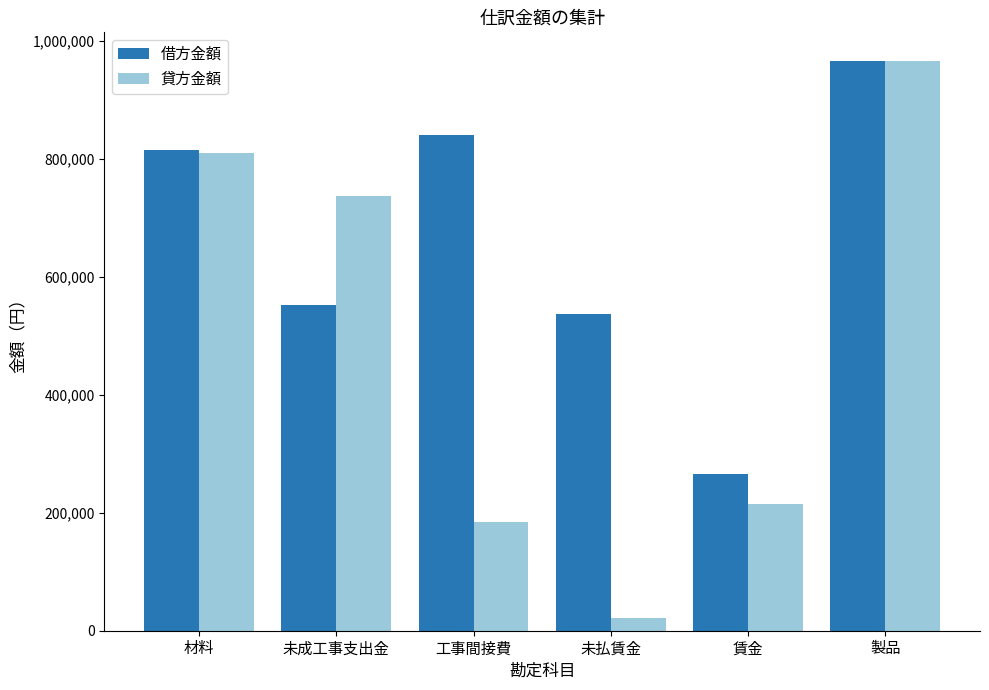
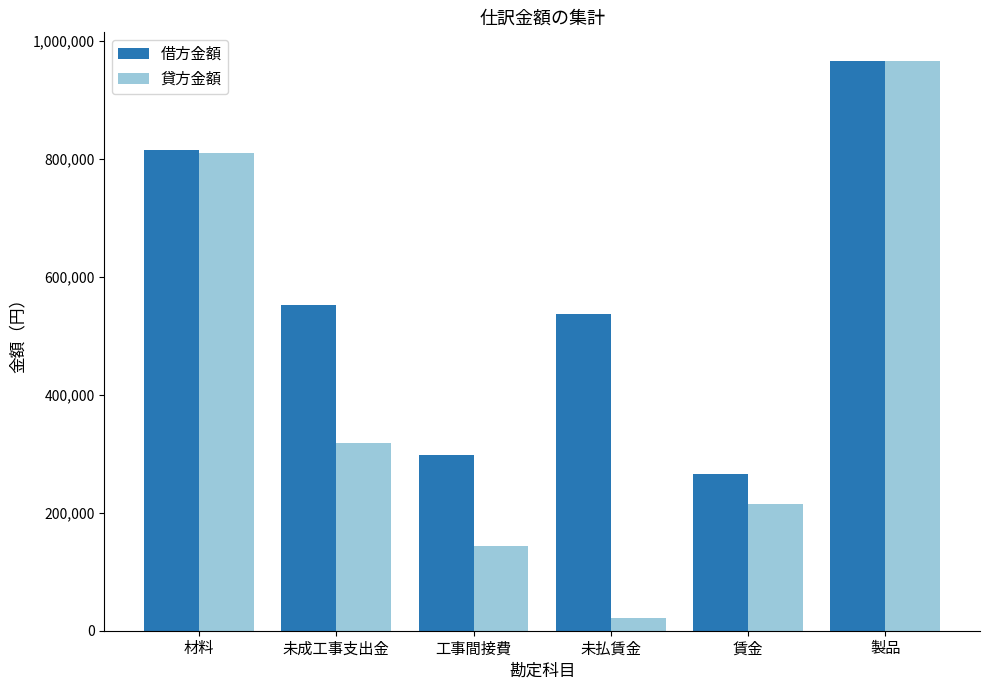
貸方金額, 未成工事支出金: 740,000 -> 320,000
借方金額, 工事間接費: 840,000 -> 300,000
貸方金額, 工事間接費: 180,000 -> 140,000
